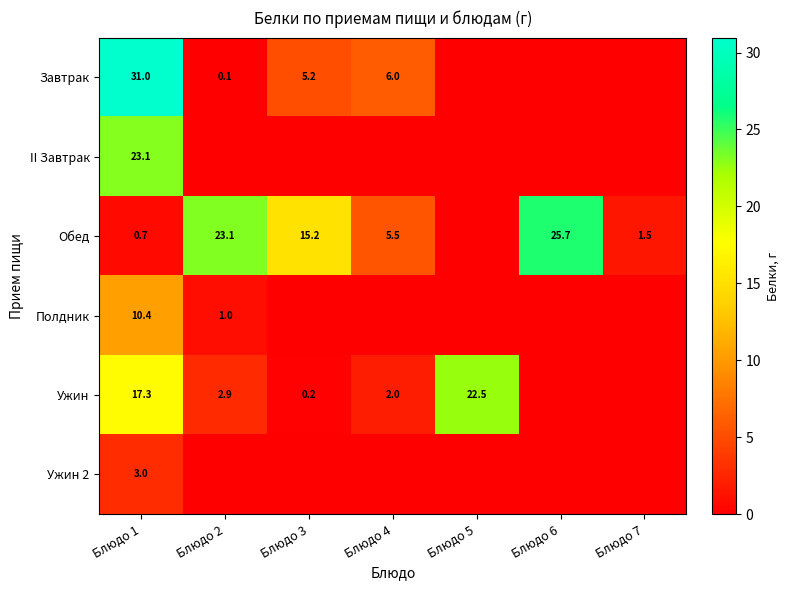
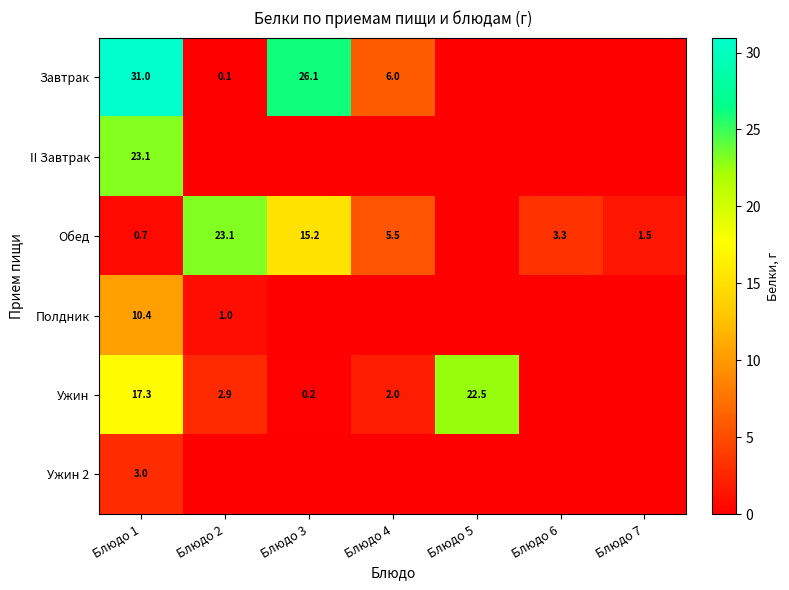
Завтрак, Блюдо 3: 5.2 -> 26.1
Обед, Блюдо 6: 25.7 -> 3.3
